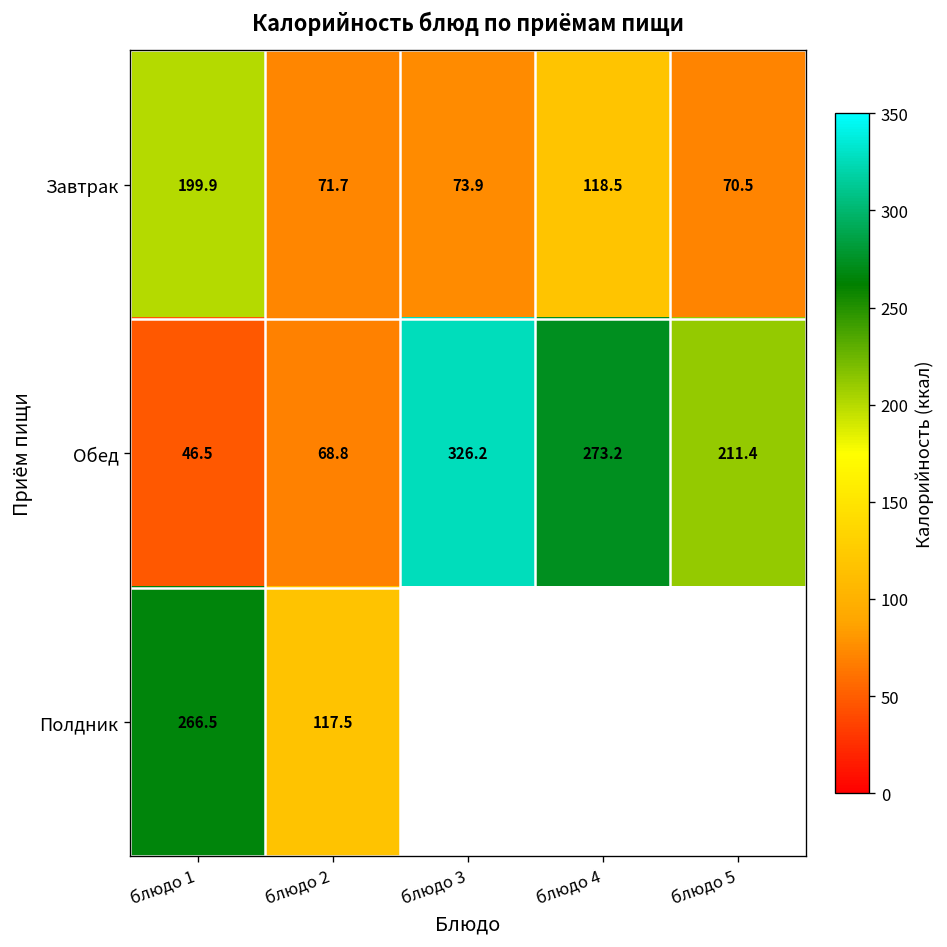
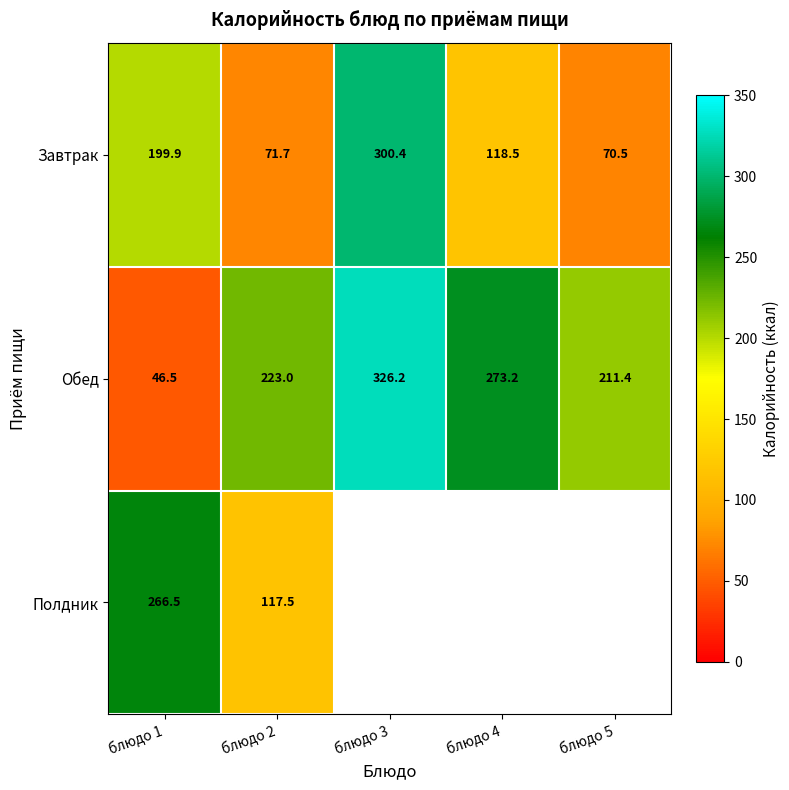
Завтрак, блюдо 3: 73.9 -> 300.4
Обед, блюдо 2: 68.8 -> 223.0
